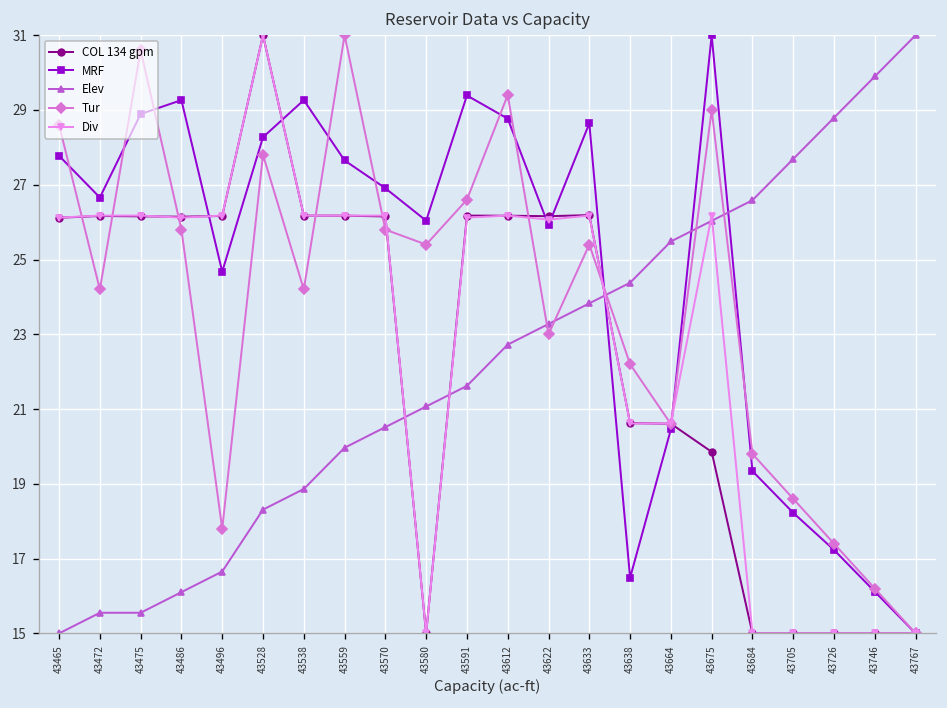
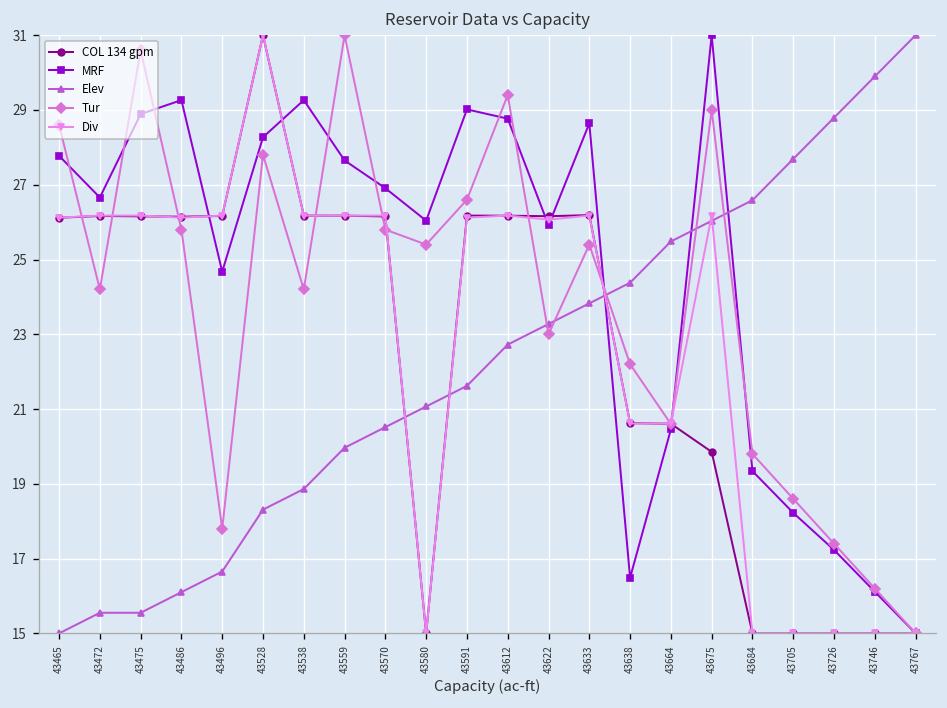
MRF, 43591: 29.4 -> 29.0
